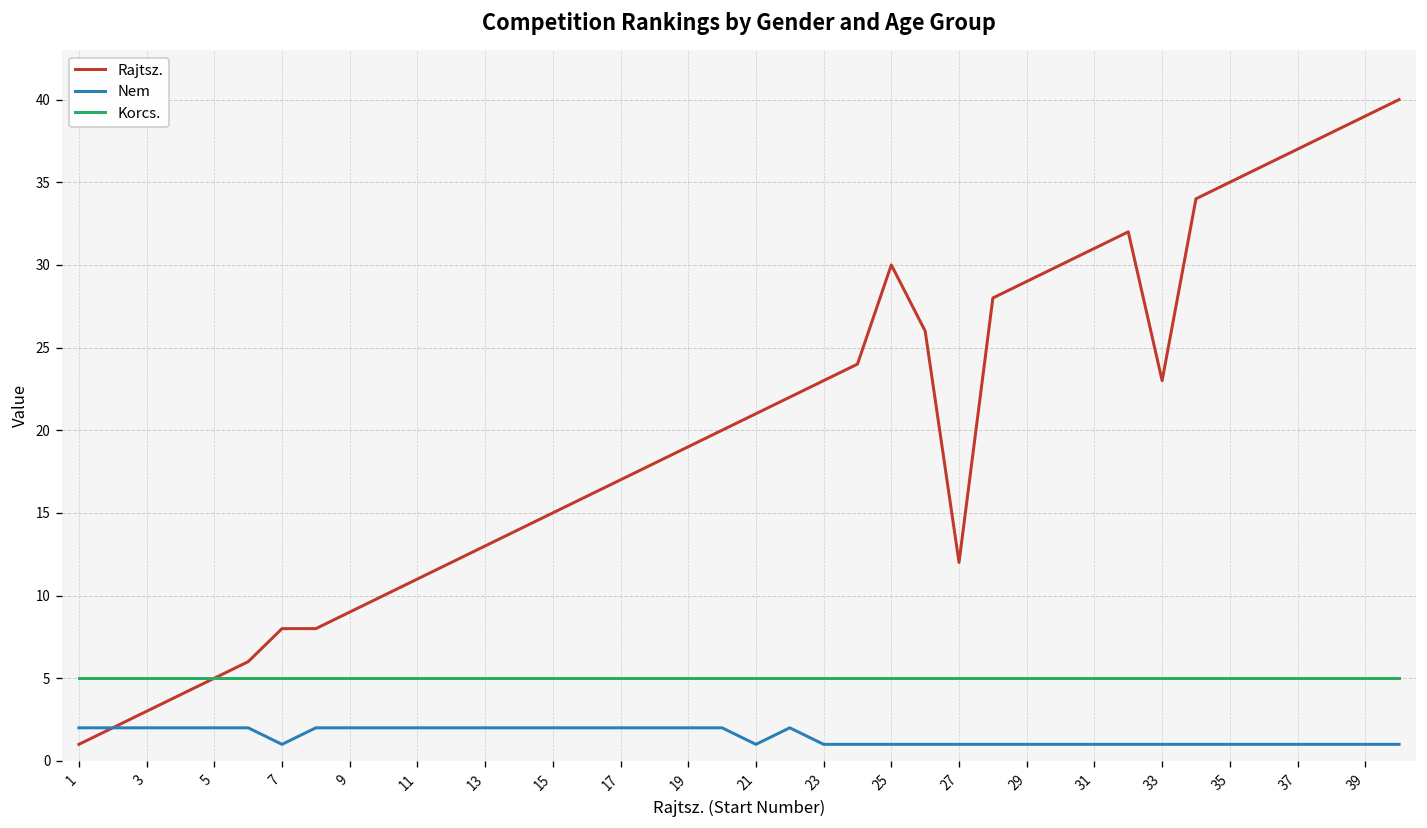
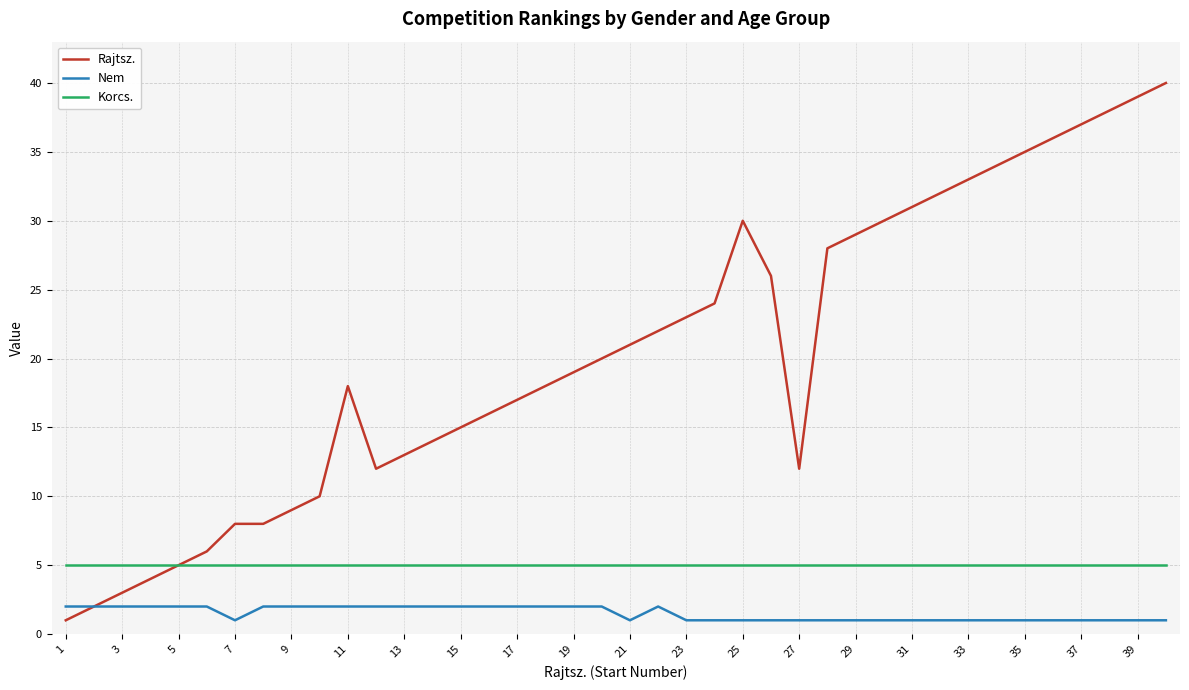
Rajtsz., 11: 11 -> 18
Rajtsz., 33: 23 -> 33
